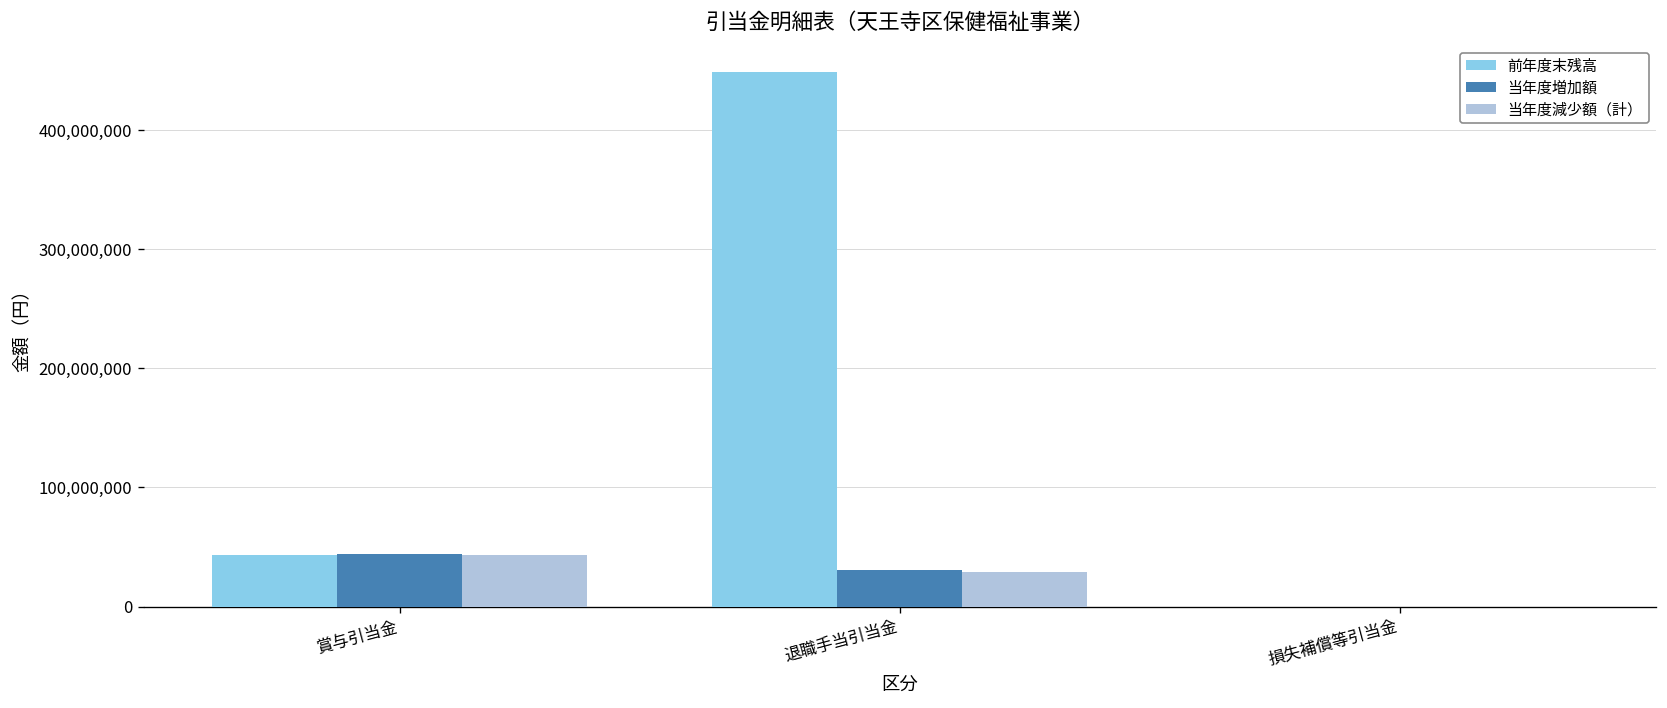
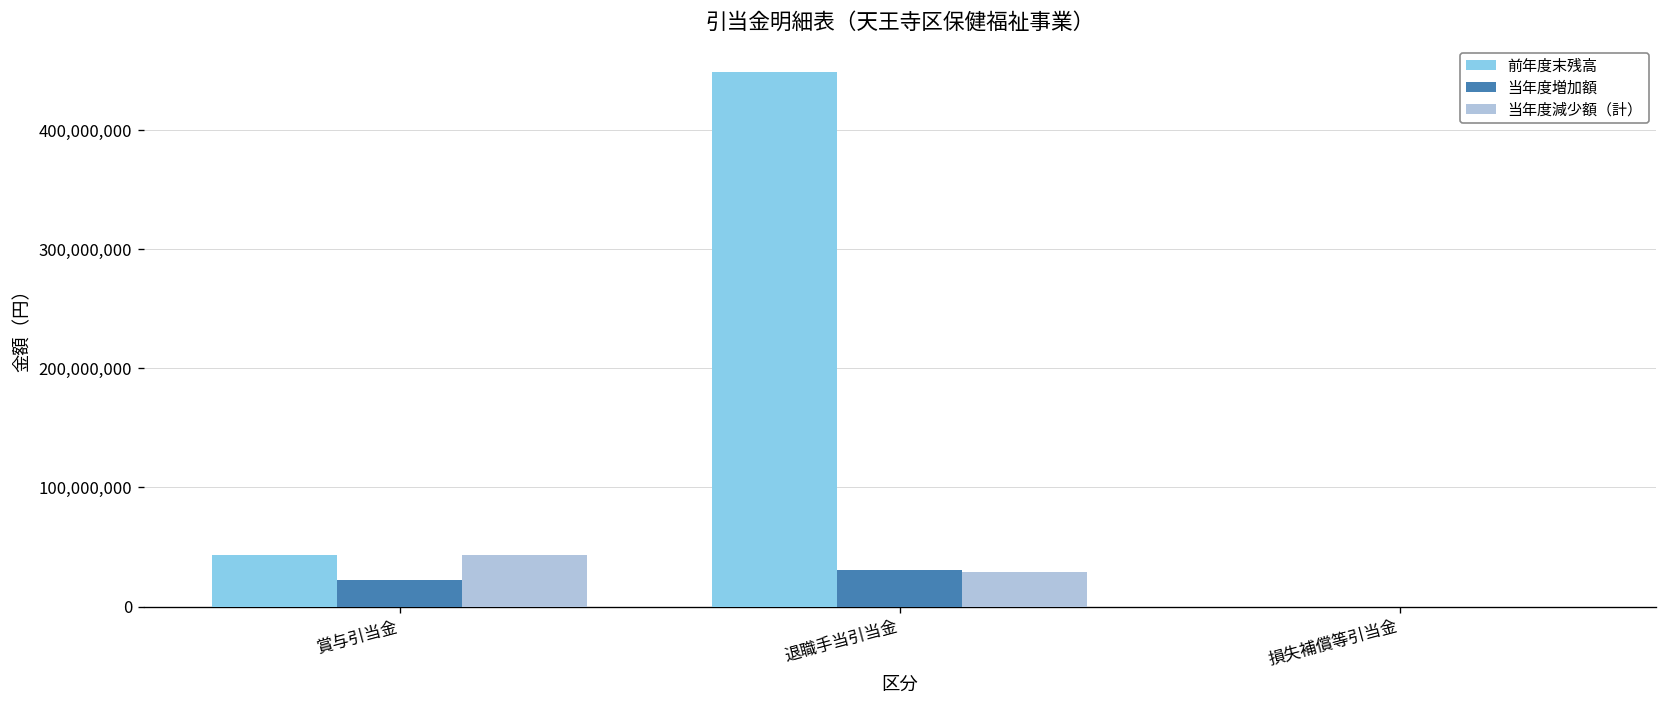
当年度増加額, 賞与引当金: 40,000,000 -> 20,000,000
